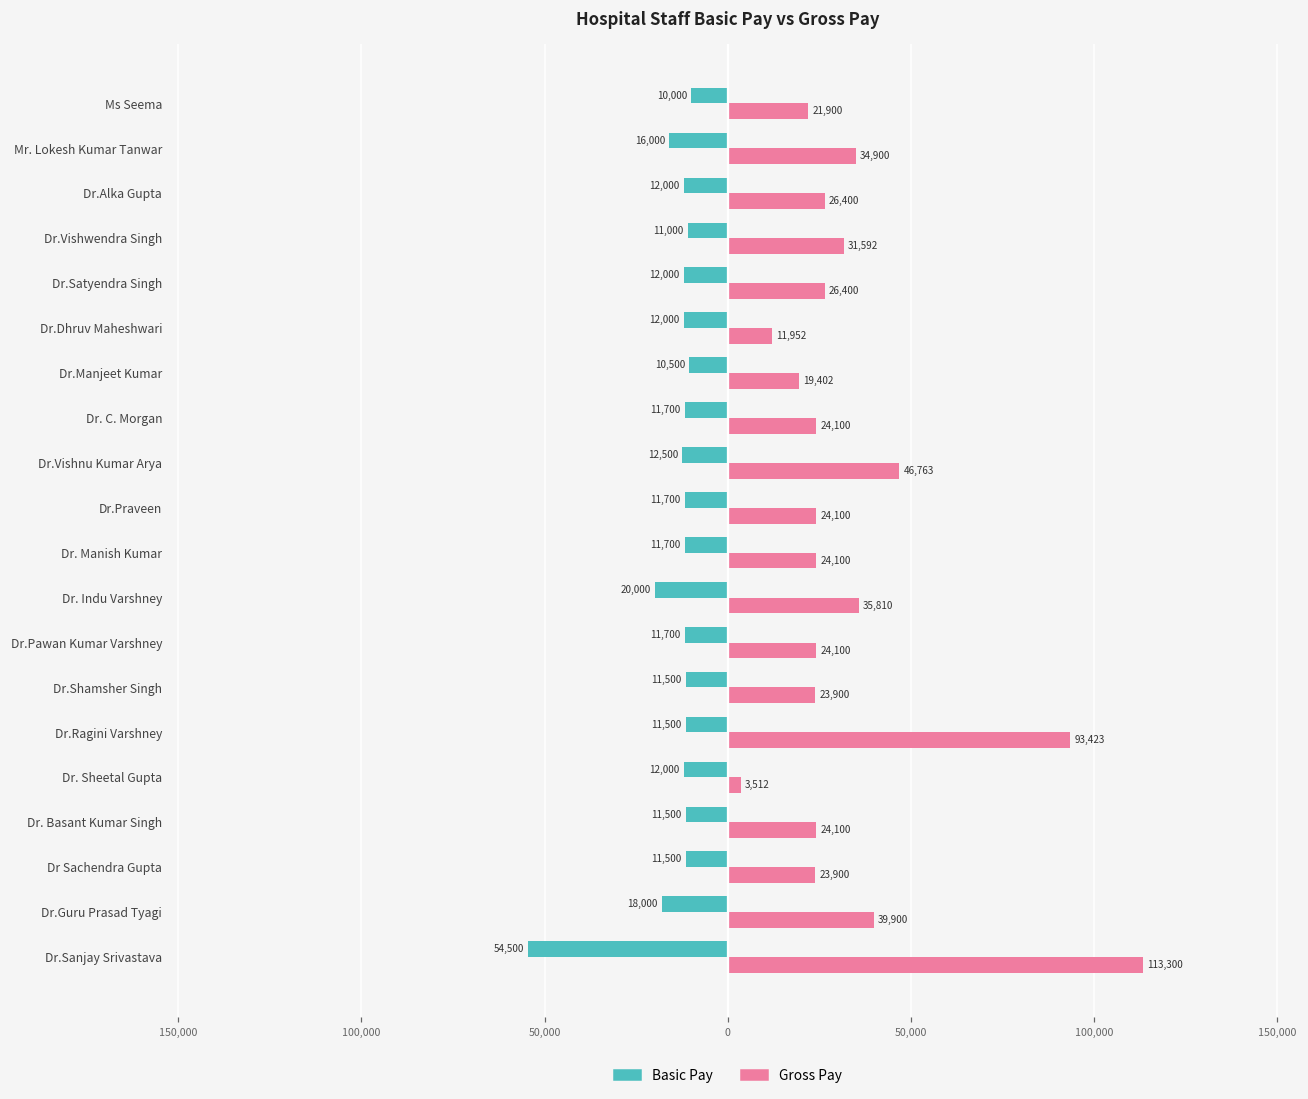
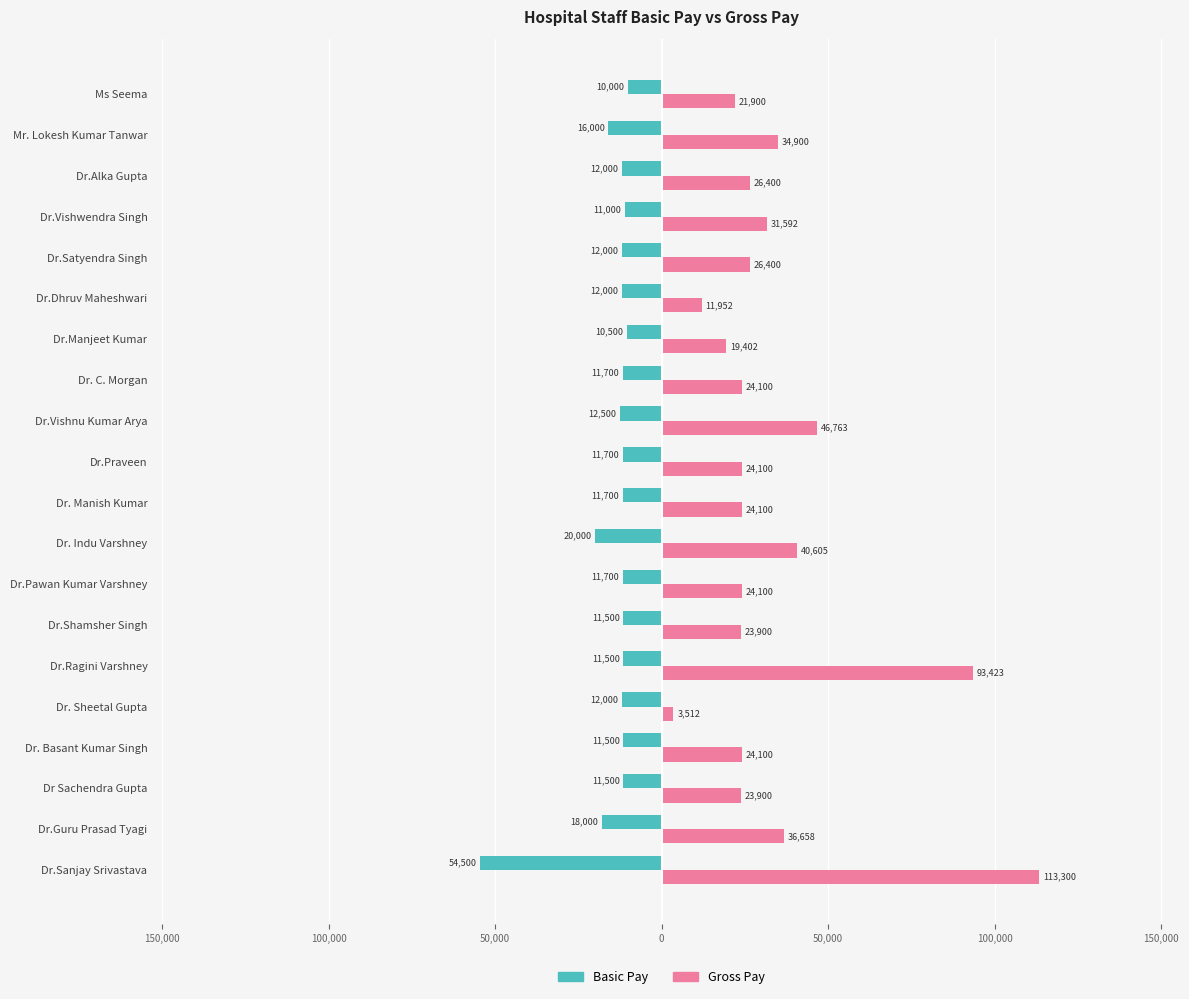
Gross Pay, Dr. Indu Varshney: 35,810 -> 40,605
Gross Pay, Dr.Guru Prasad Tyagi: 39,900 -> 36,658
